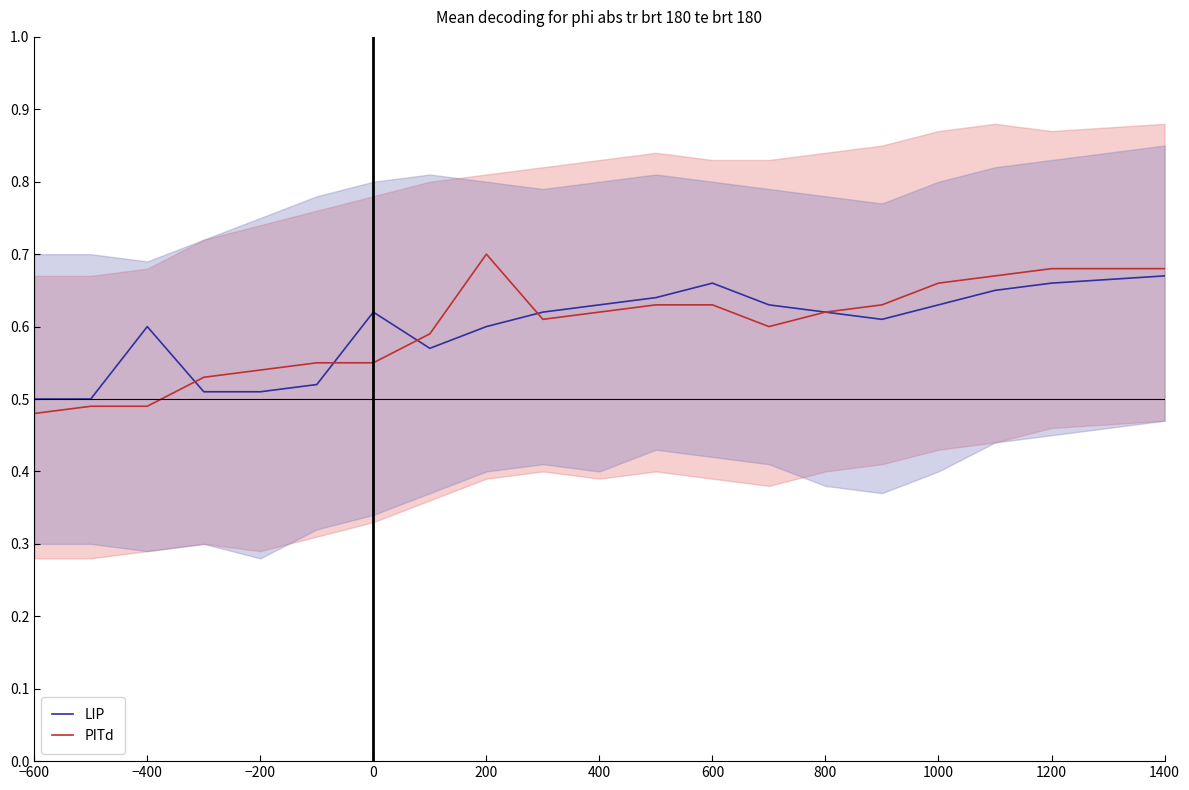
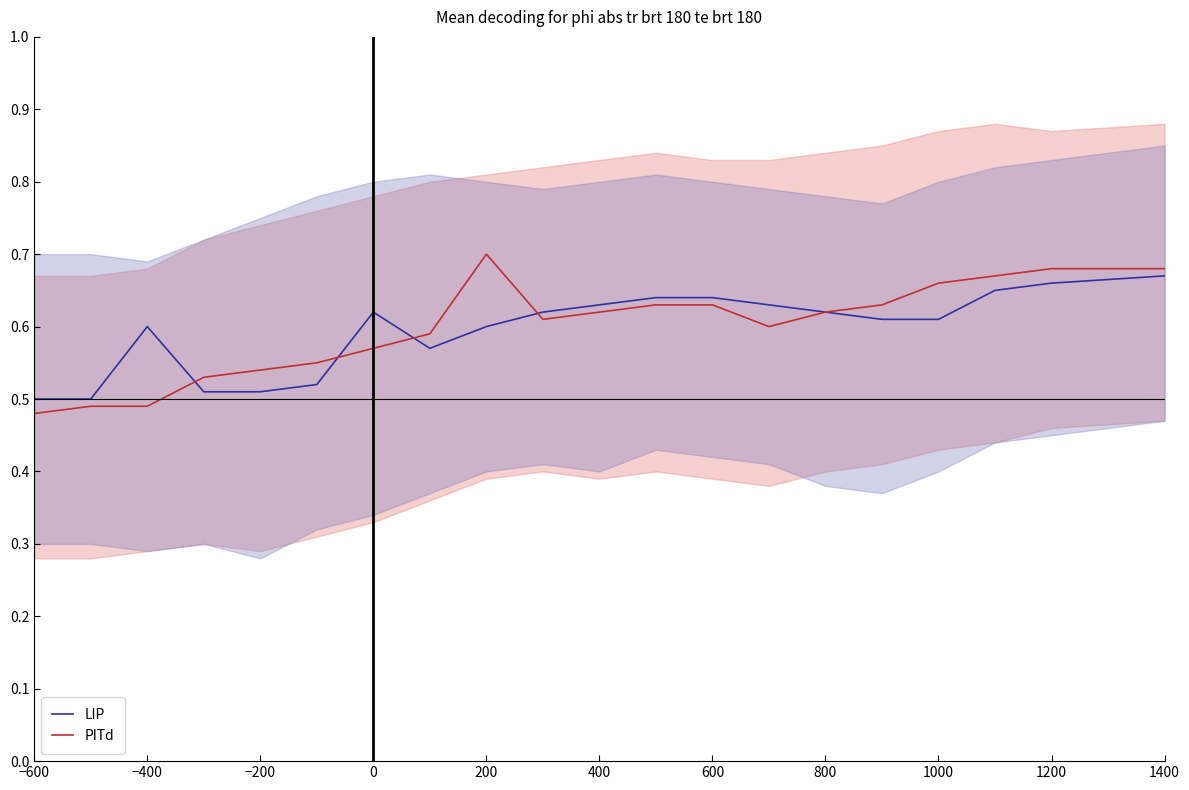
PITd, 0: 0.55 -> 0.57
LIP, 600: 0.66 -> 0.64
LIP, 1000: 0.63 -> 0.61
